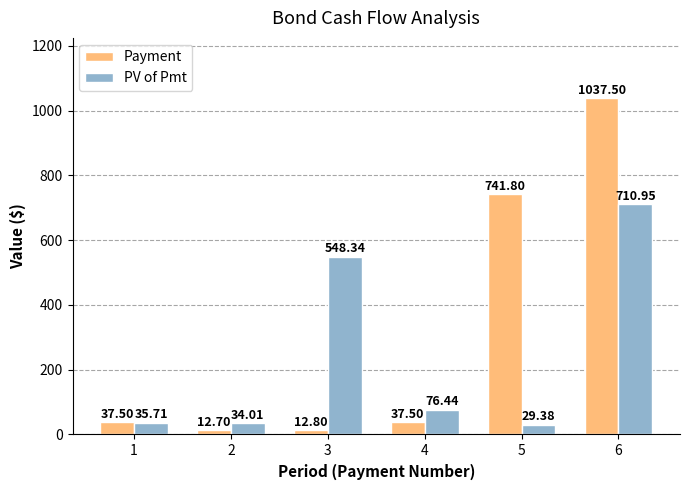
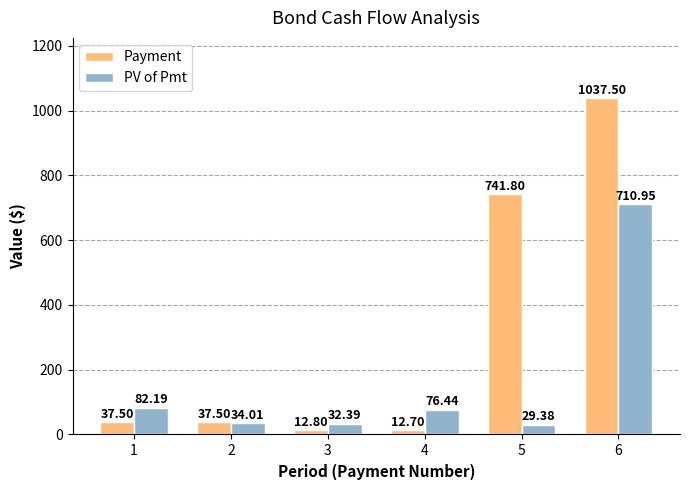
PV of Pmt, 1: 35.71 -> 82.19
Payment, 2: 12.70 -> 37.50
PV of Pmt, 3: 548.34 -> 32.39
Payment, 4: 37.50 -> 12.70
